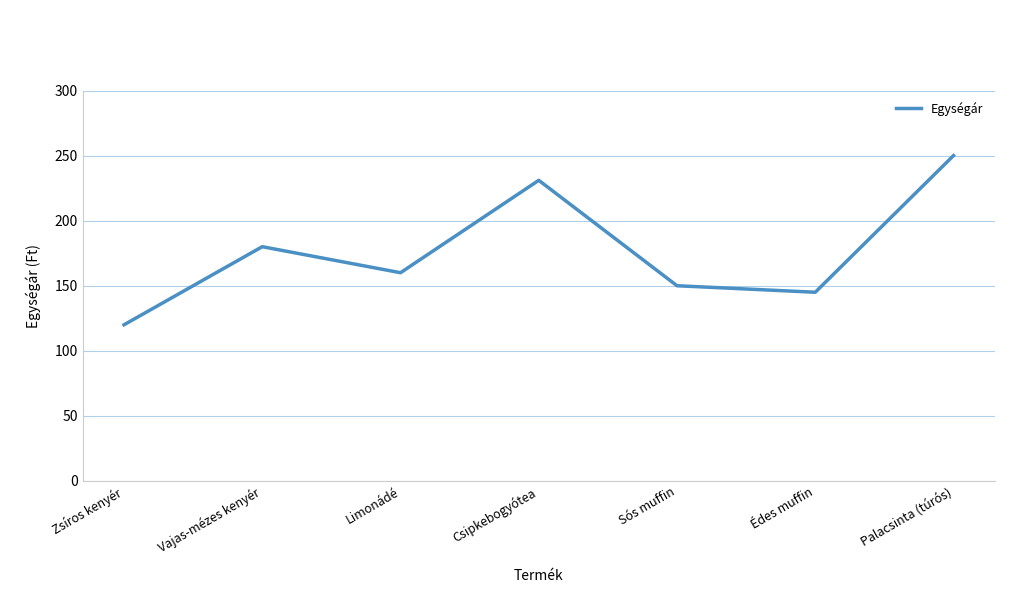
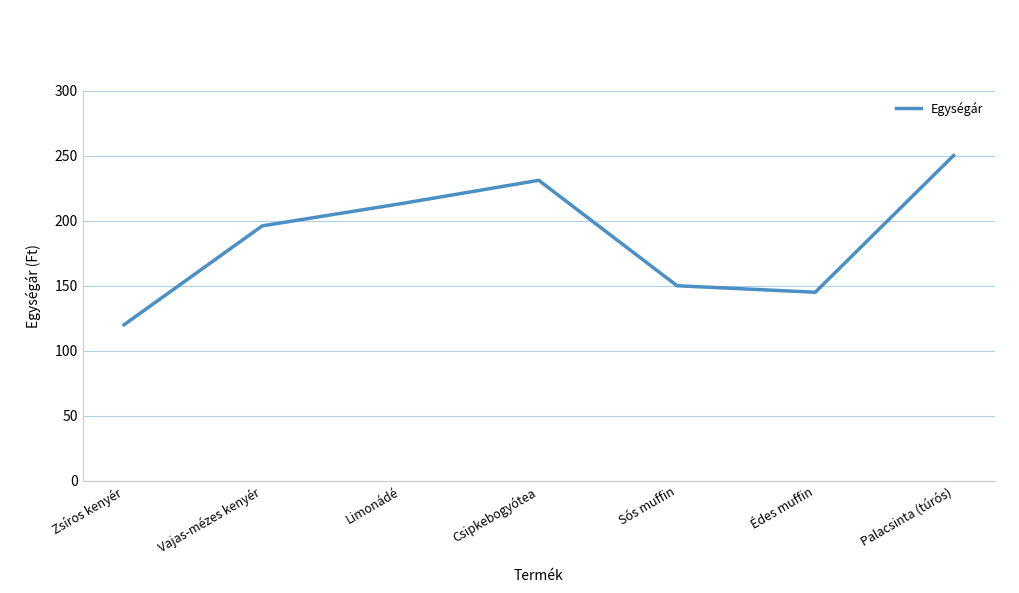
Vajas-mézes kenyér: 180 -> 196
Limonádé: 160 -> 213
